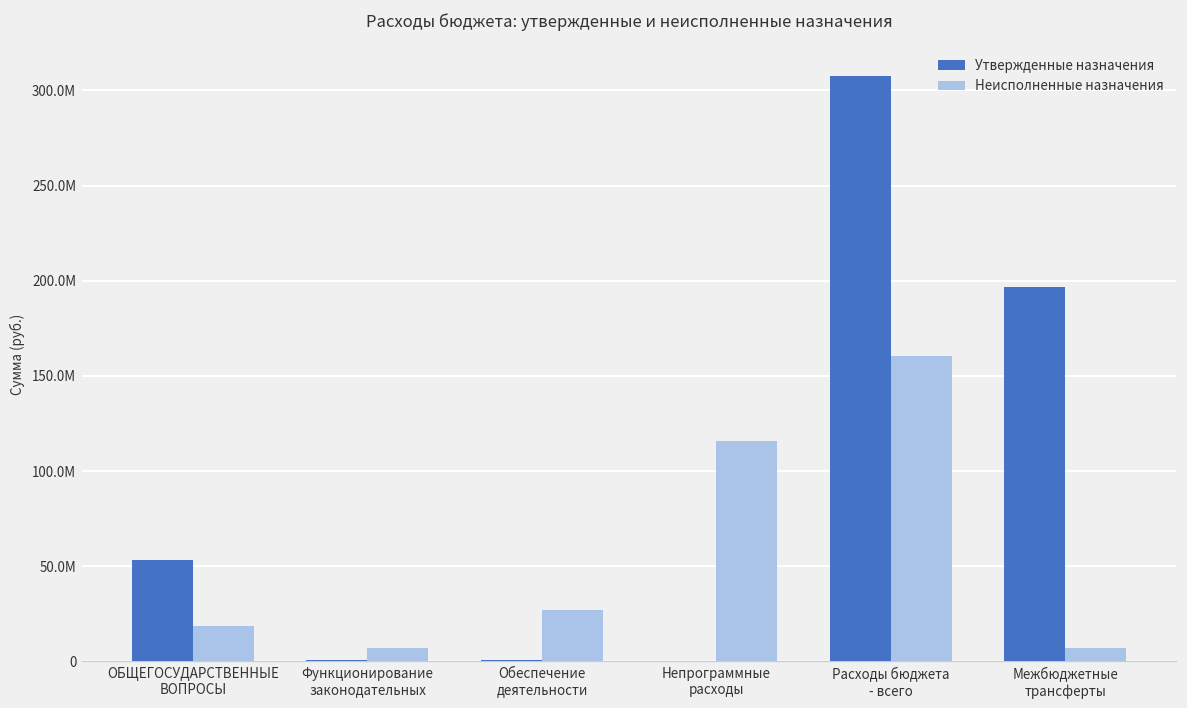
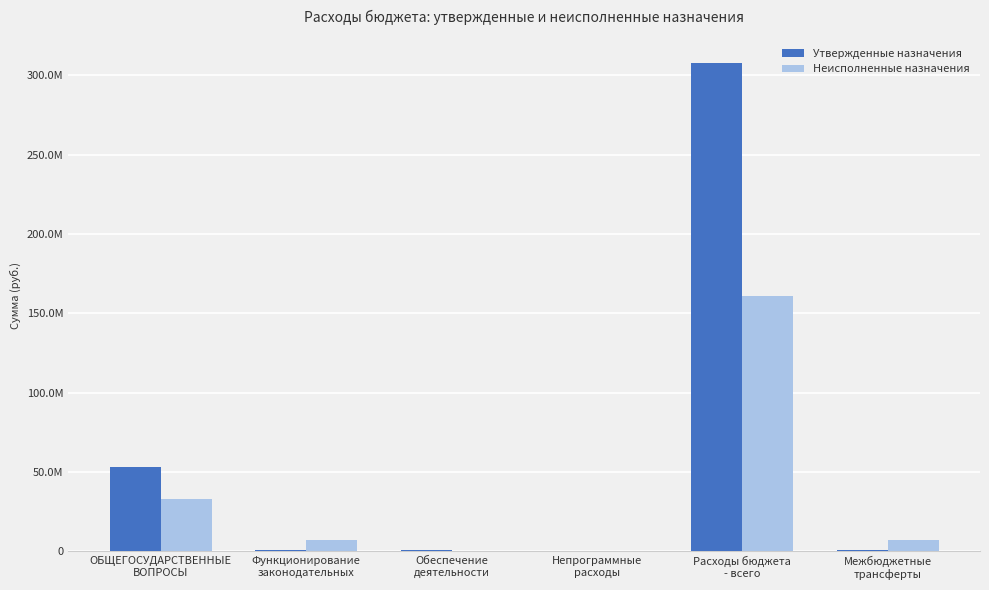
Неисполненные назначения, ОБЩЕГОСУДАРСТВЕННЫЕ ВОПРОСЫ: 18000000 -> 33000000
Неисполненные назначения, Обеспечение деятельности: 27000000 -> 0
Неисполненные назначения, Непрограммные расходы: 116000000 -> 0
Утвержденные назначения, Межбюджетные трансферты: 197000000 -> 0
